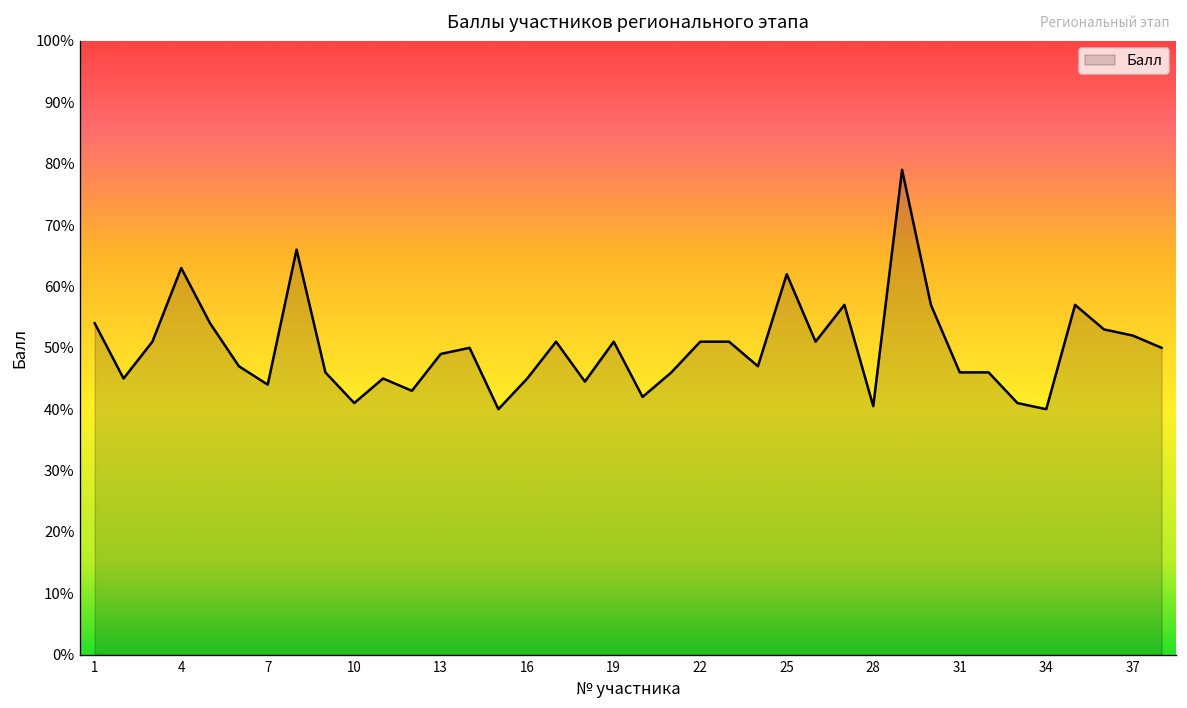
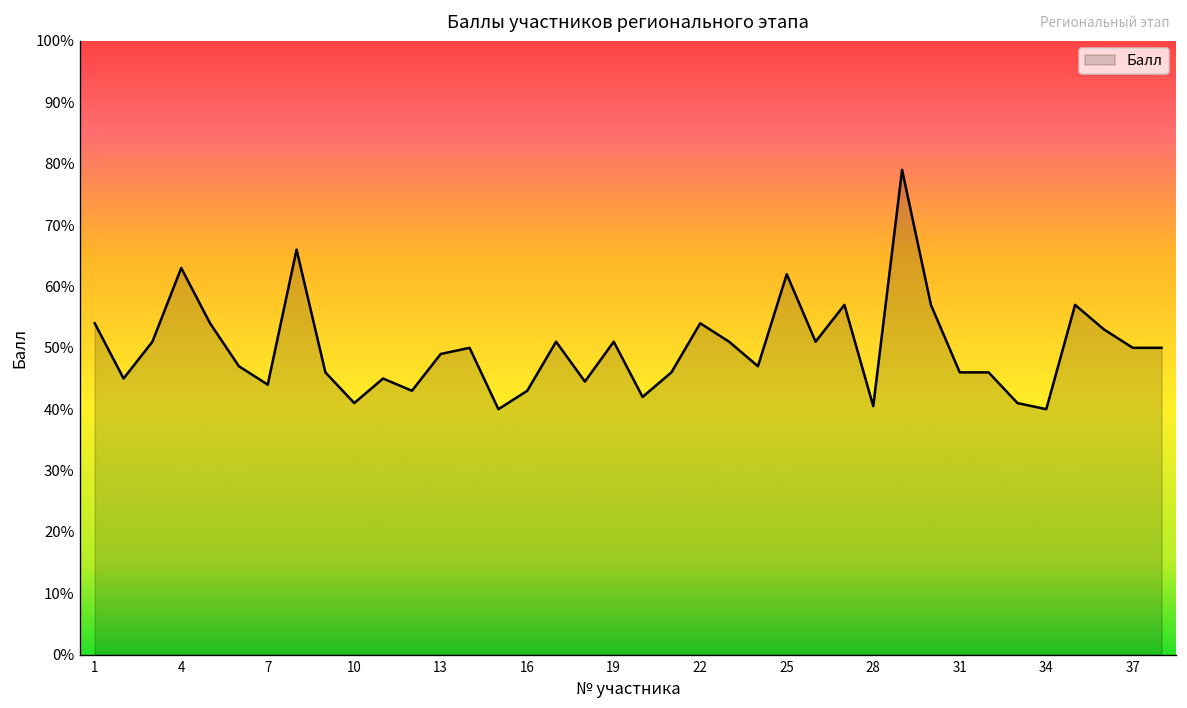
16: 45% -> 43%
22: 51% -> 54%
37: 52% -> 50%
